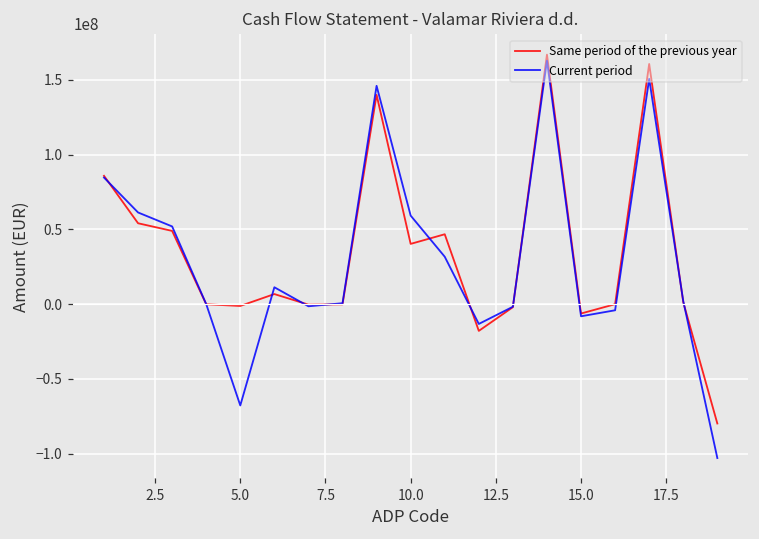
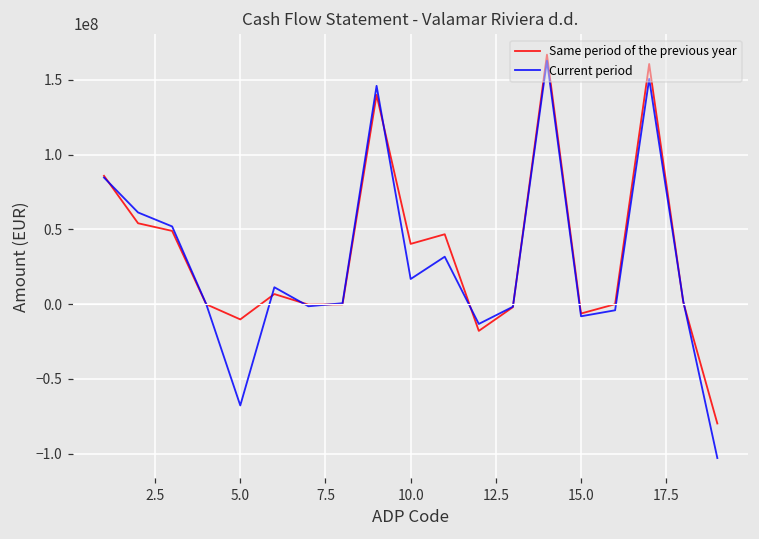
Same period of the previous year, 5.0: -1000000 -> -10000000
Current period, 10.0: 59000000 -> 17000000
